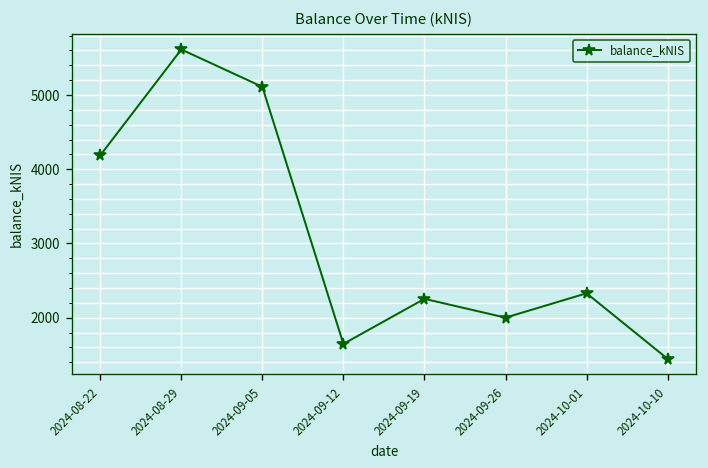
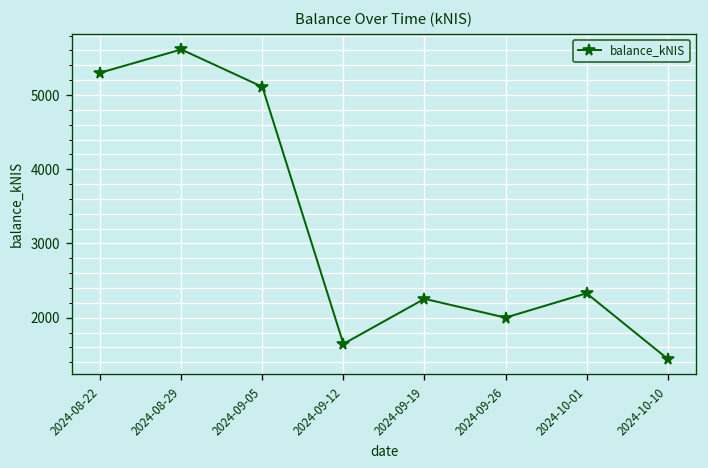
2024-08-22: 4200 -> 5300
